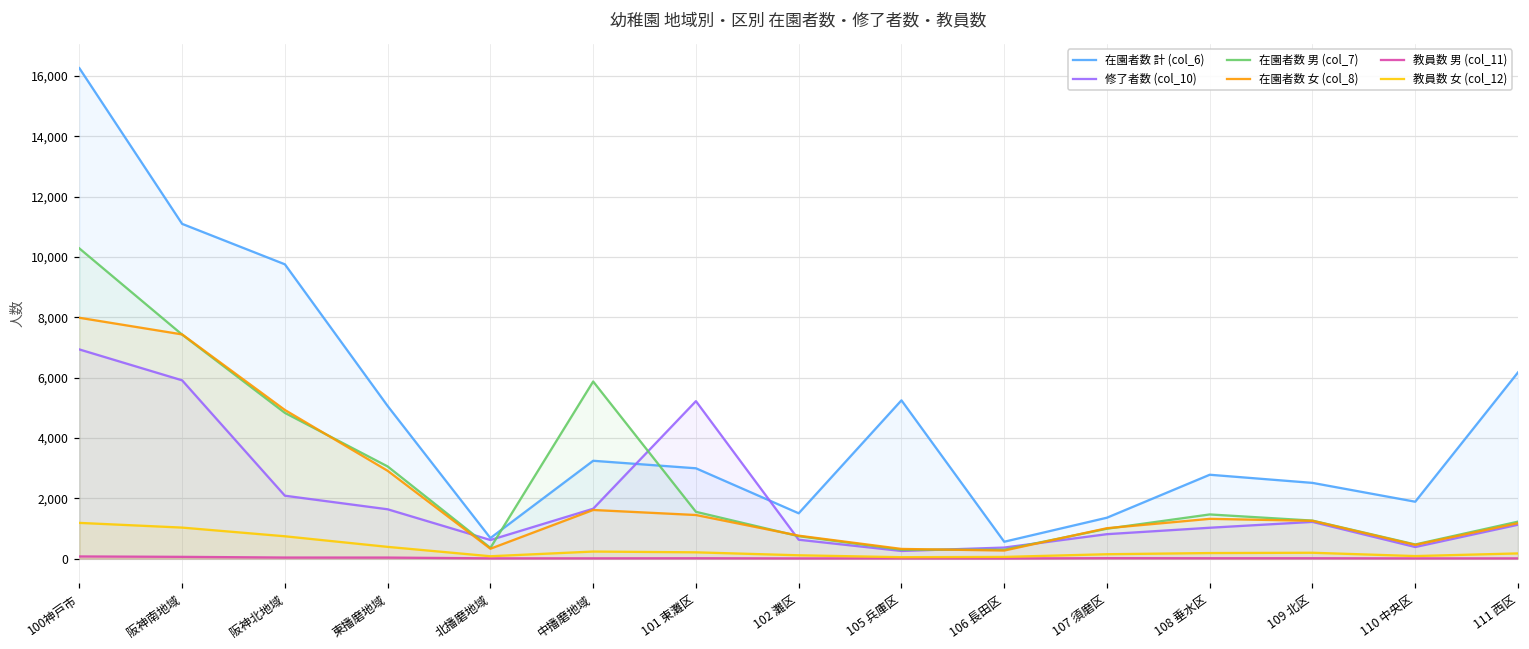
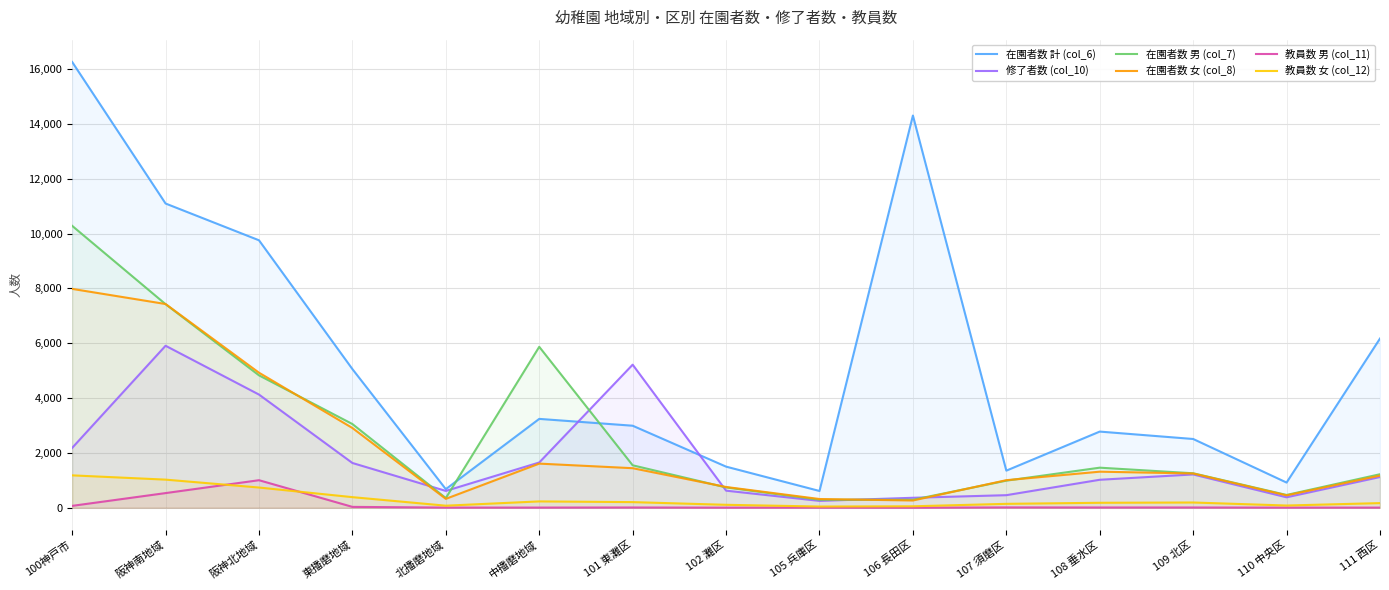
修了者数 (col_10), 100神戸市: 6,900 -> 2,200
教員数 男 (col_11), 阪神南地域: 100 -> 500
修了者数 (col_10), 阪神北地域: 2,100 -> 4,100
教員数 男 (col_11), 阪神北地域: 0 -> 1,000
在園者数 計 (col_6), 105 兵庫区: 5,200 -> 600
在園者数 計 (col_6), 106 長田区: 600 -> 14,300
修了者数 (col_10), 107 須磨区: 800 -> 500
在園者数 計 (col_6), 110 中央区: 1,900 -> 900
